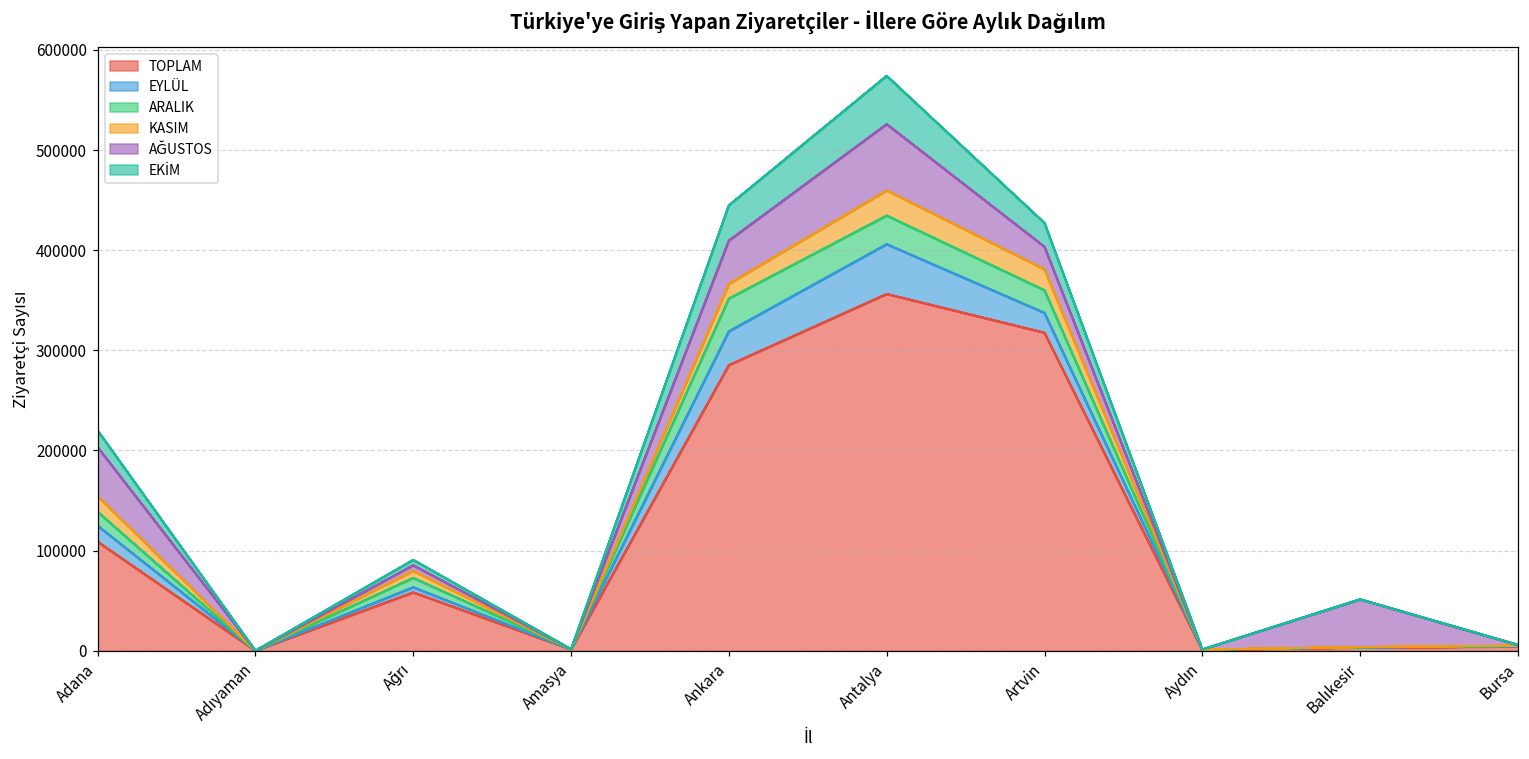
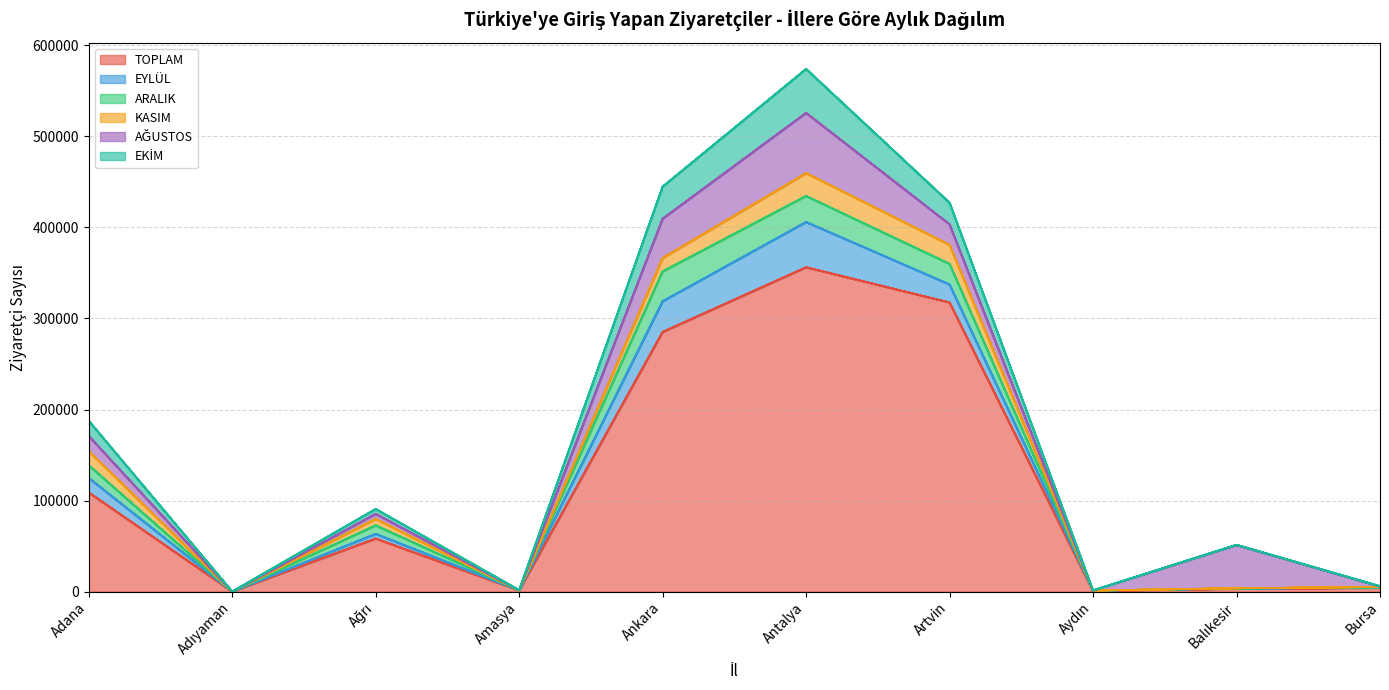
AĞUSTOS, Adana: 50000 -> 20000
